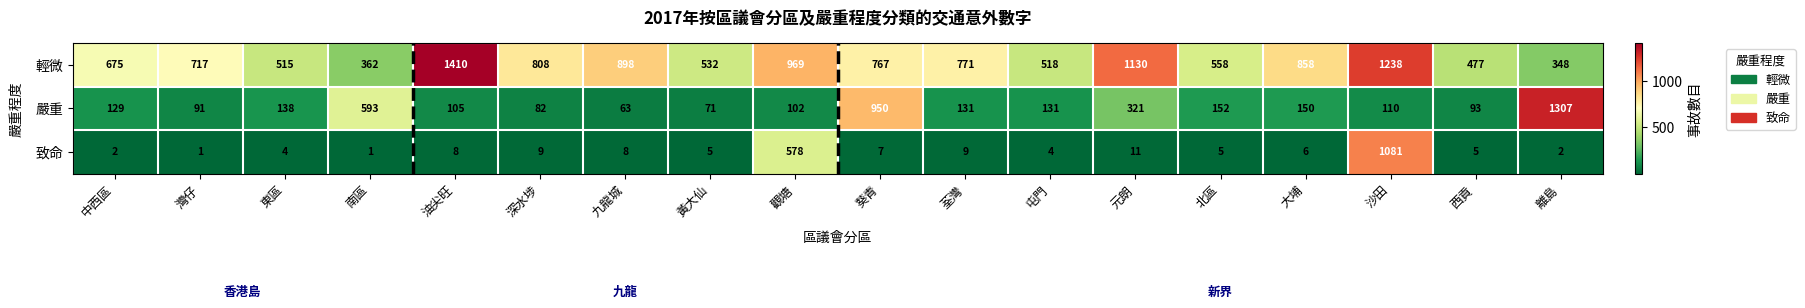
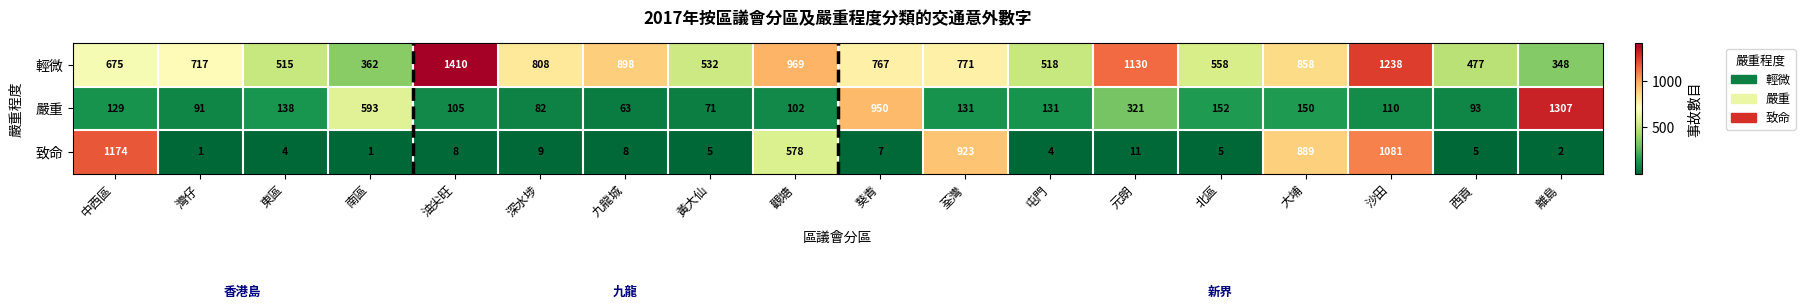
致命, 中西區: 2 -> 1174
致命, 荃灣: 9 -> 923
致命, 大埔: 6 -> 889
